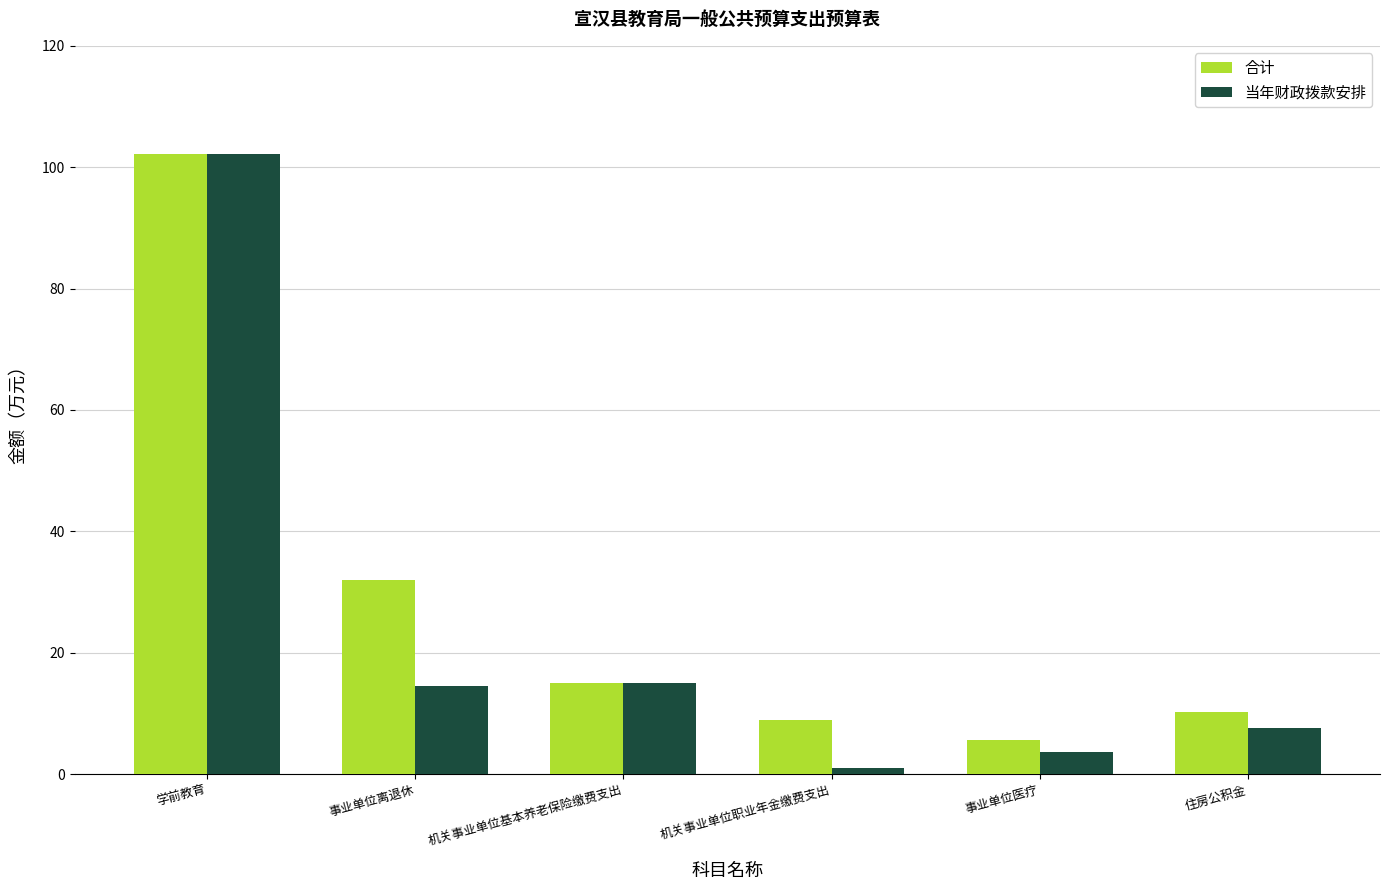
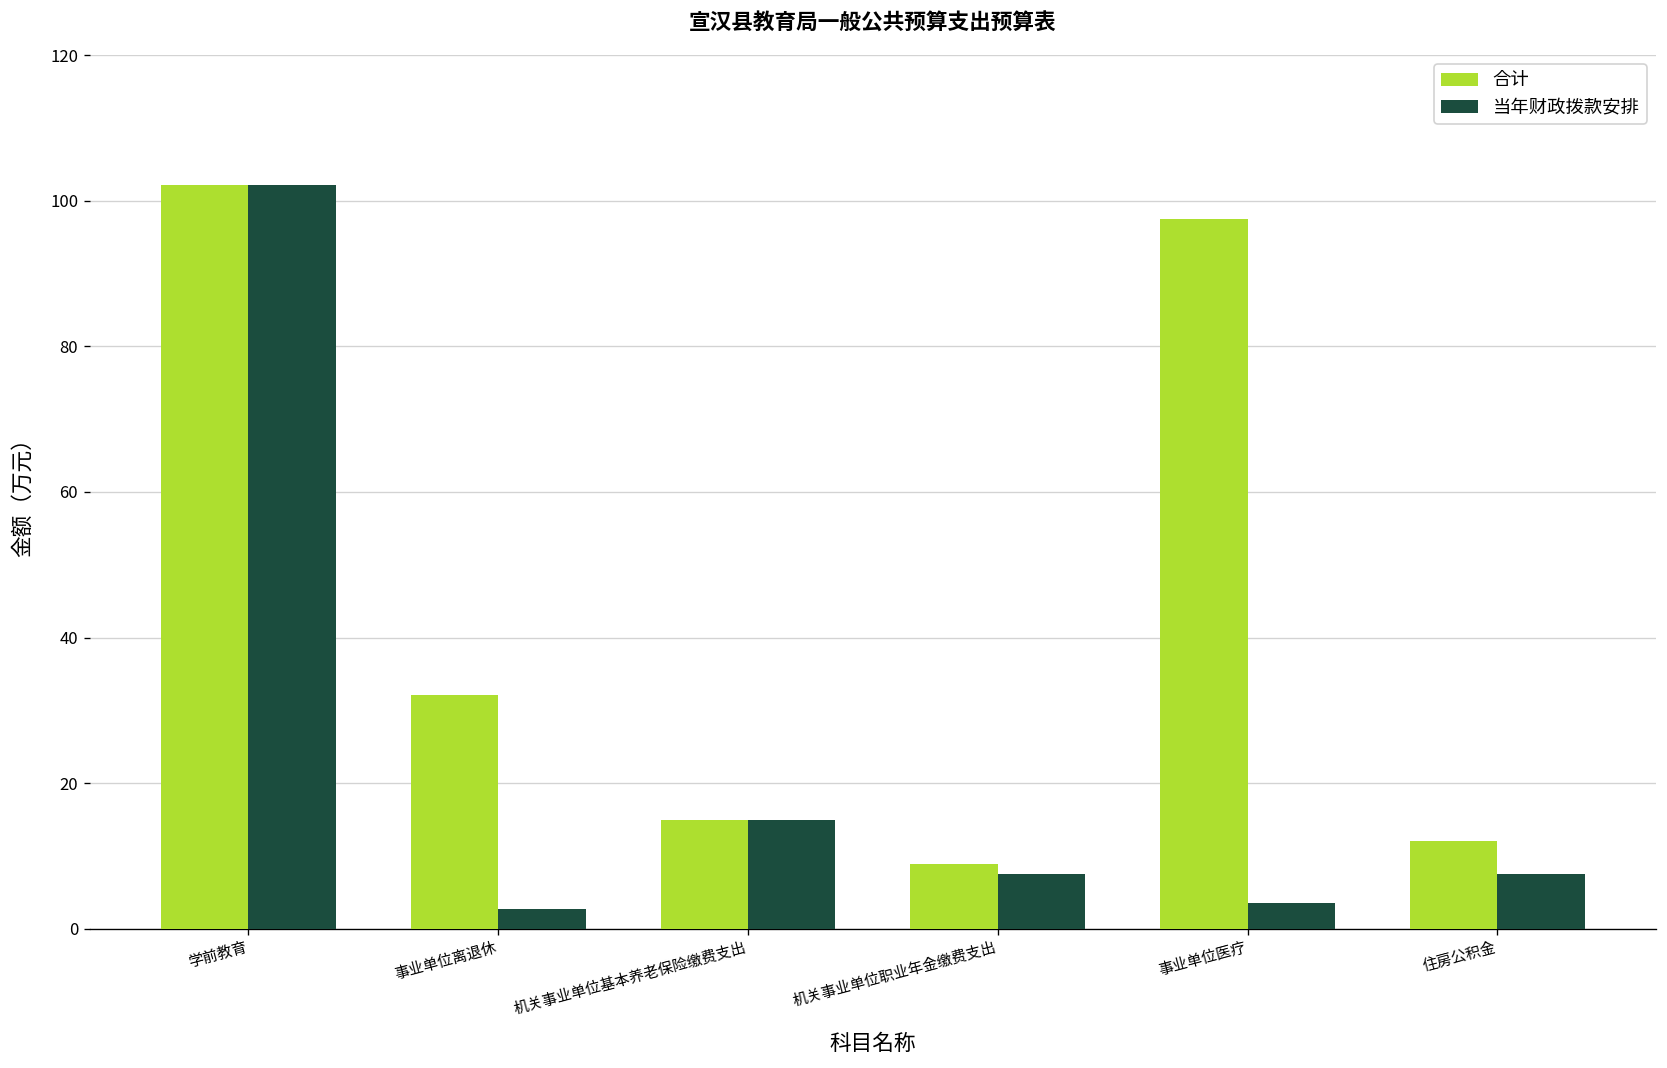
当年财政拨款安排, 事业单位离退休: 14 -> 3
当年财政拨款安排, 机关事业单位职业年金缴费支出: 1 -> 7
合计, 事业单位医疗: 6 -> 98
合计, 住房公积金: 10 -> 12
